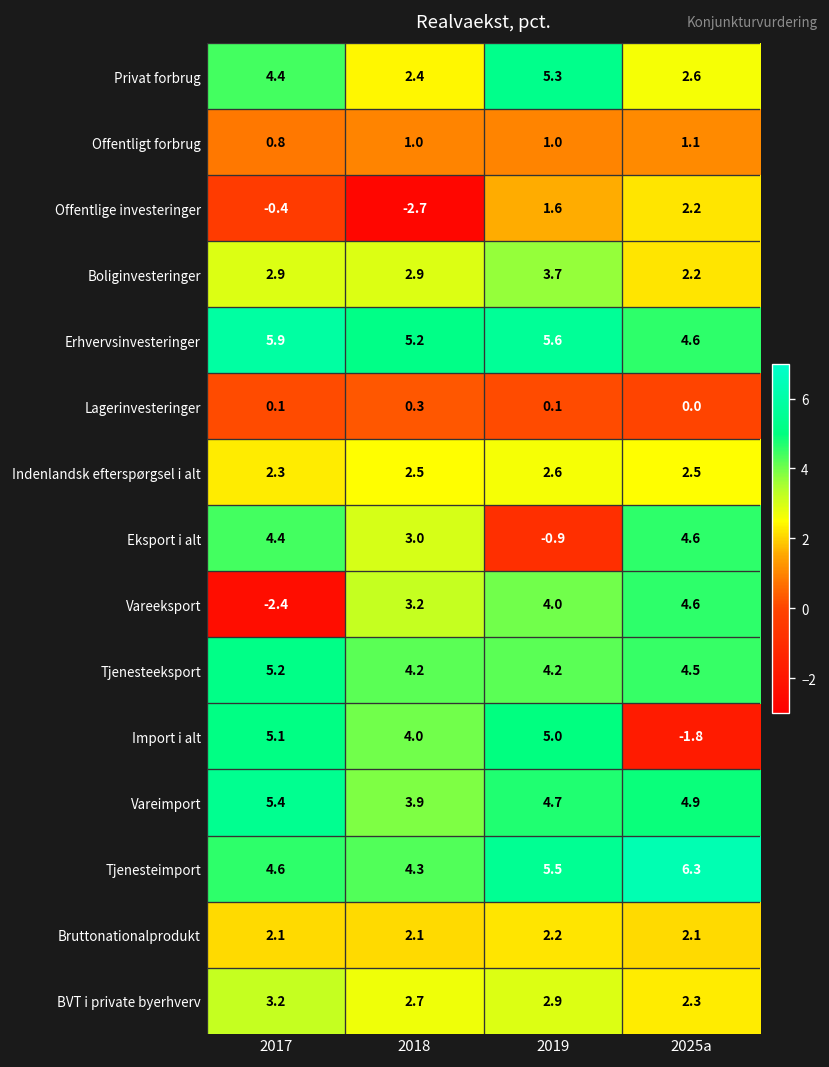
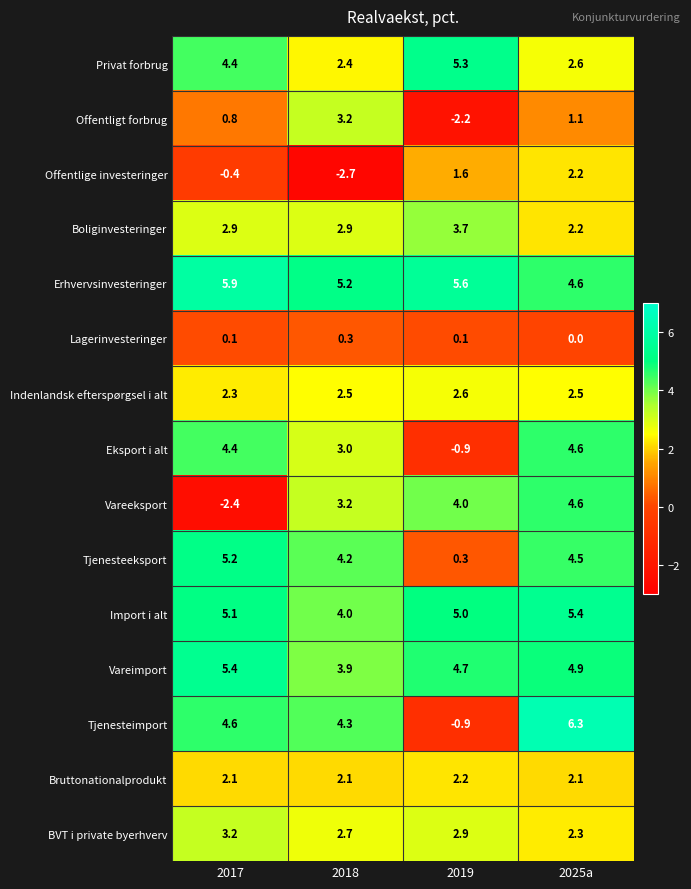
Offentligt forbrug, 2018: 1.0 -> 3.2
Offentligt forbrug, 2019: 1.0 -> -2.2
Tjenesteeksport, 2019: 4.2 -> 0.3
Import i alt, 2025a: -1.8 -> 5.4
Tjenesteimport, 2019: 5.5 -> -0.9
